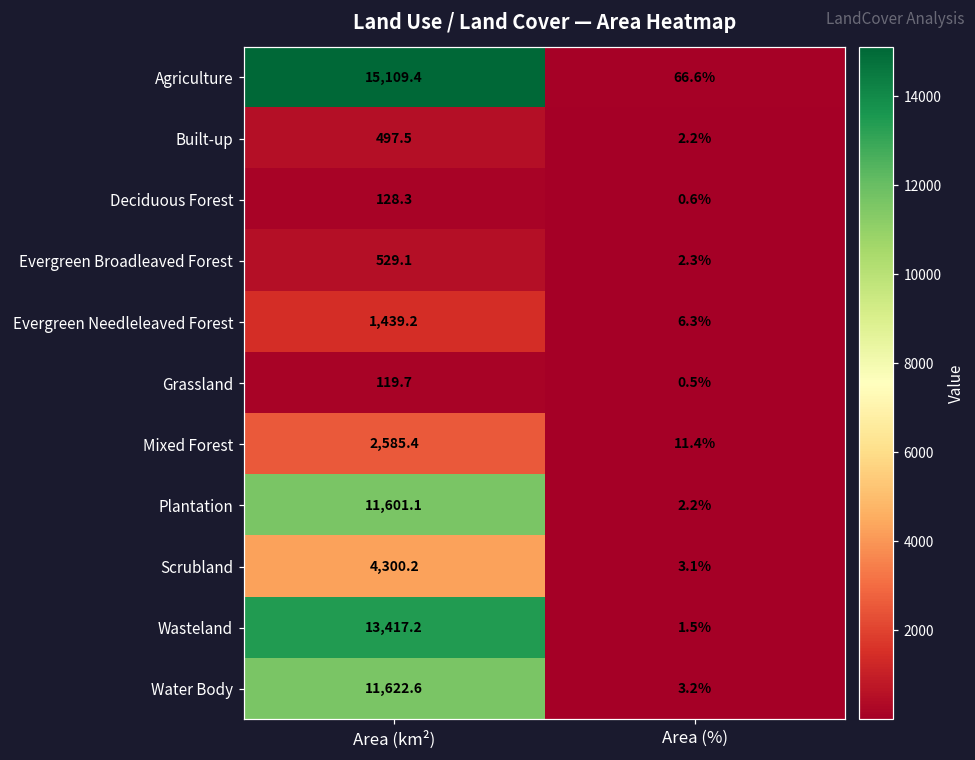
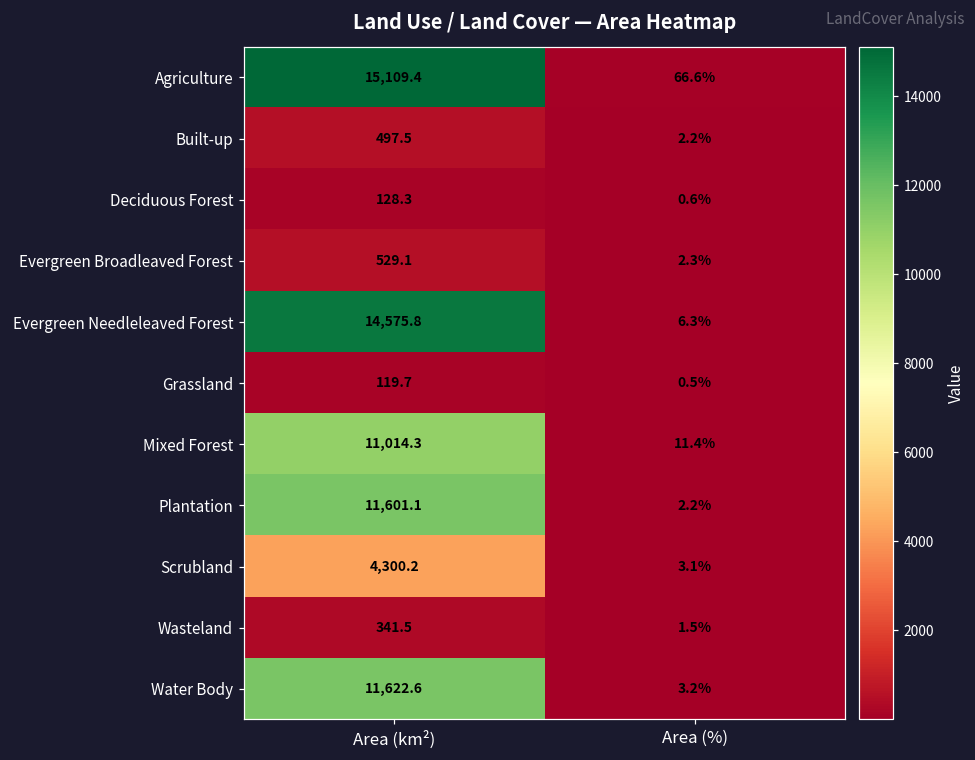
Evergreen Needleleaved Forest, Area (km²): 1,439.2 -> 14,575.8
Mixed Forest, Area (km²): 2,585.4 -> 11,014.3
Wasteland, Area (km²): 13,417.2 -> 341.5
